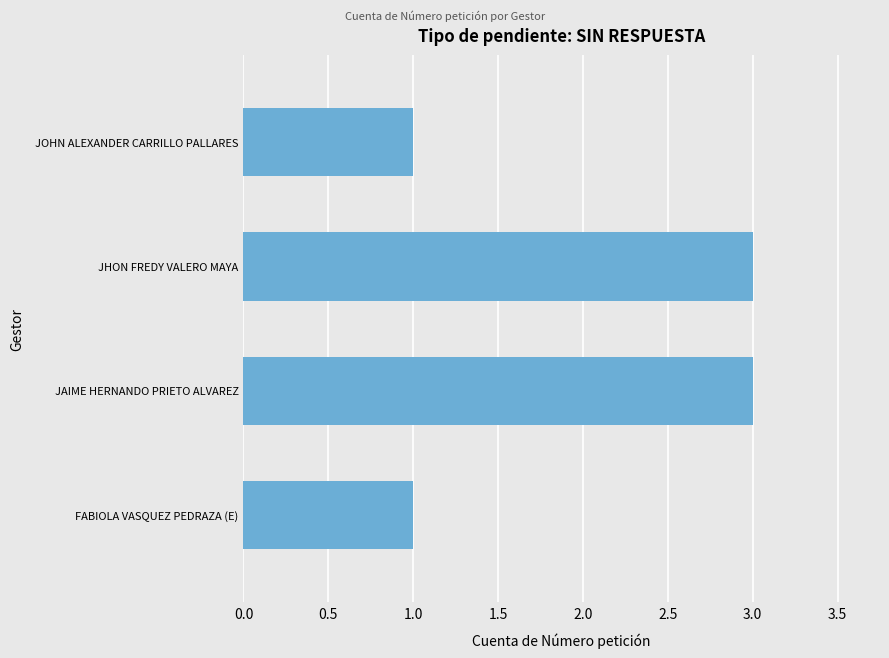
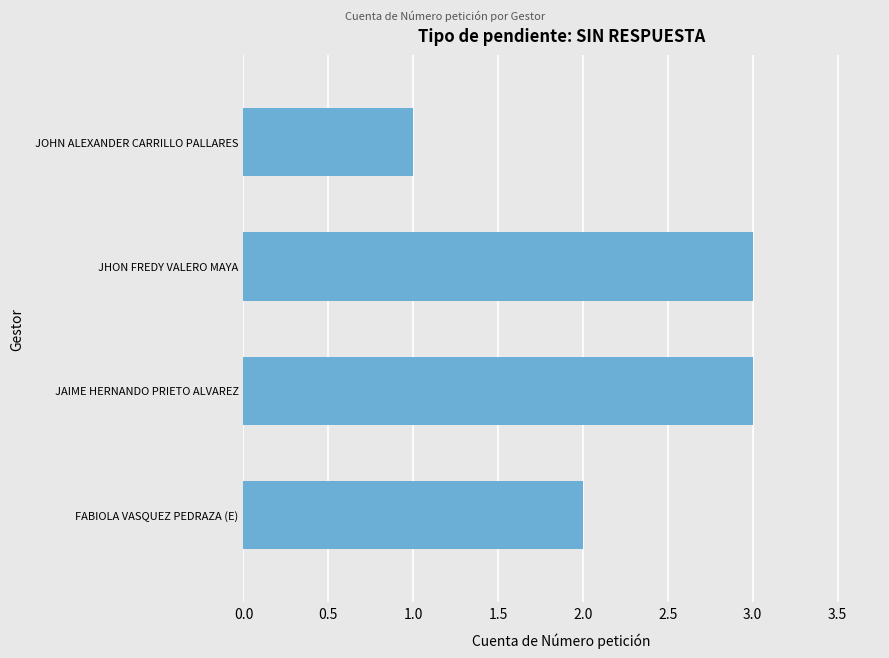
FABIOLA VASQUEZ PEDRAZA (E): 1 -> 2
